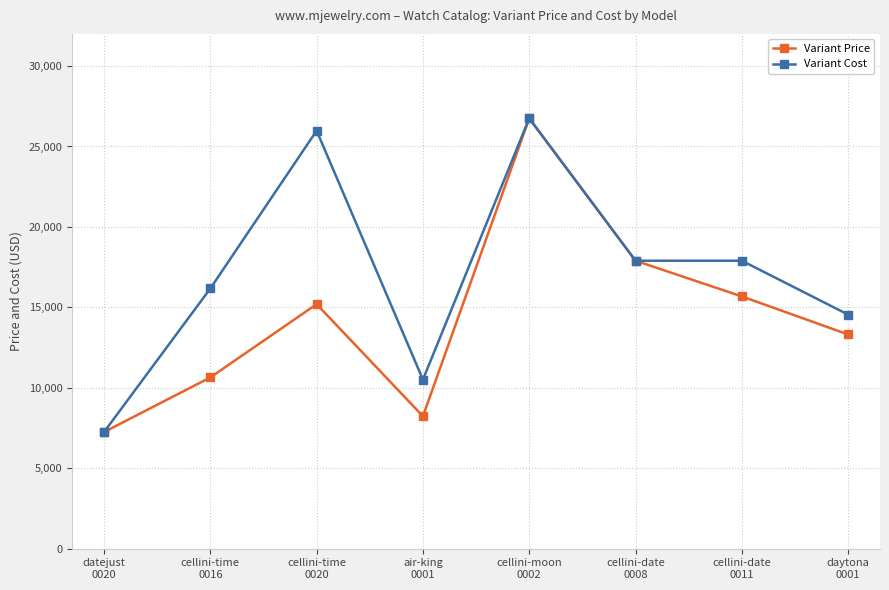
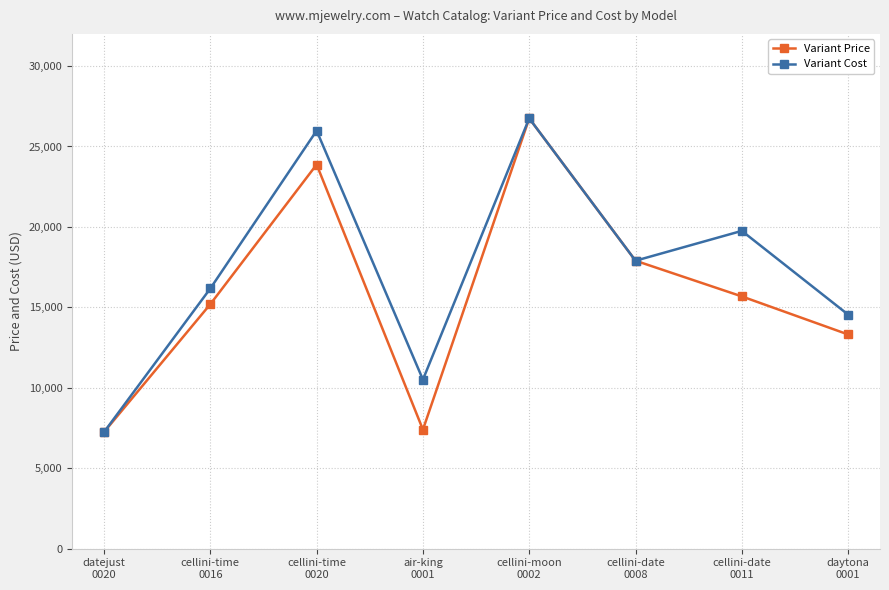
Variant Price, cellini-time 0016: 10,600 -> 15,200
Variant Price, cellini-time 0020: 15,200 -> 23,900
Variant Price, air-king 0001: 8,200 -> 7,400
Variant Cost, cellini-date 0011: 17,900 -> 19,800
